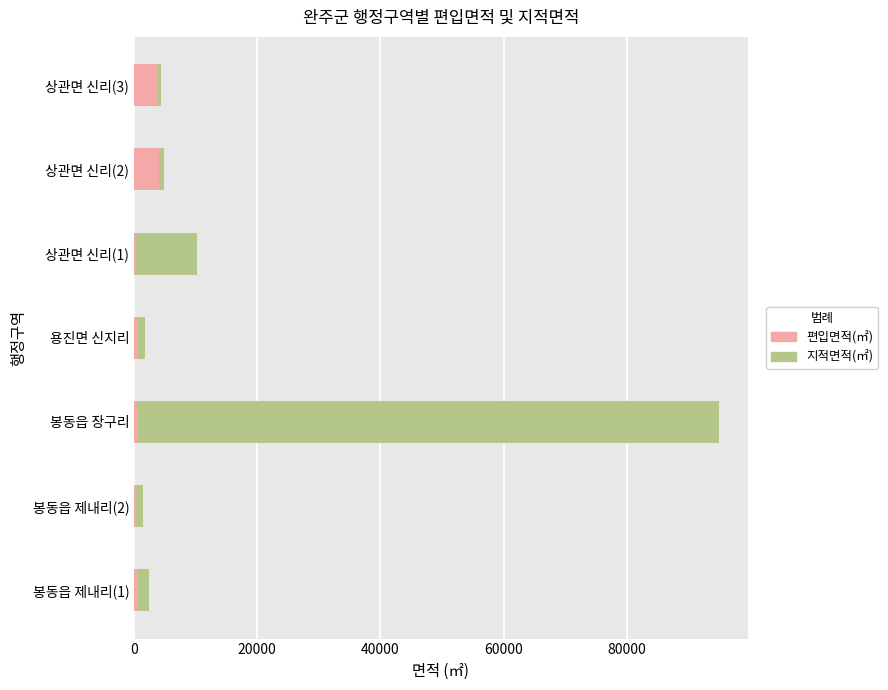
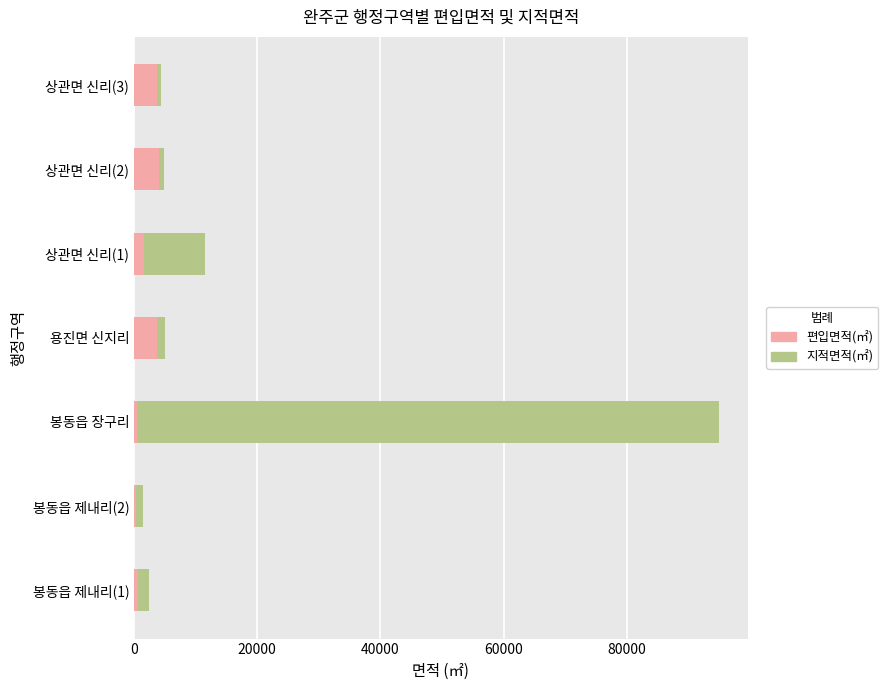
편입면적(㎡), 상관면 신리(1): 0 -> 2000
편입면적(㎡), 용진면 신지리: 1000 -> 4000
